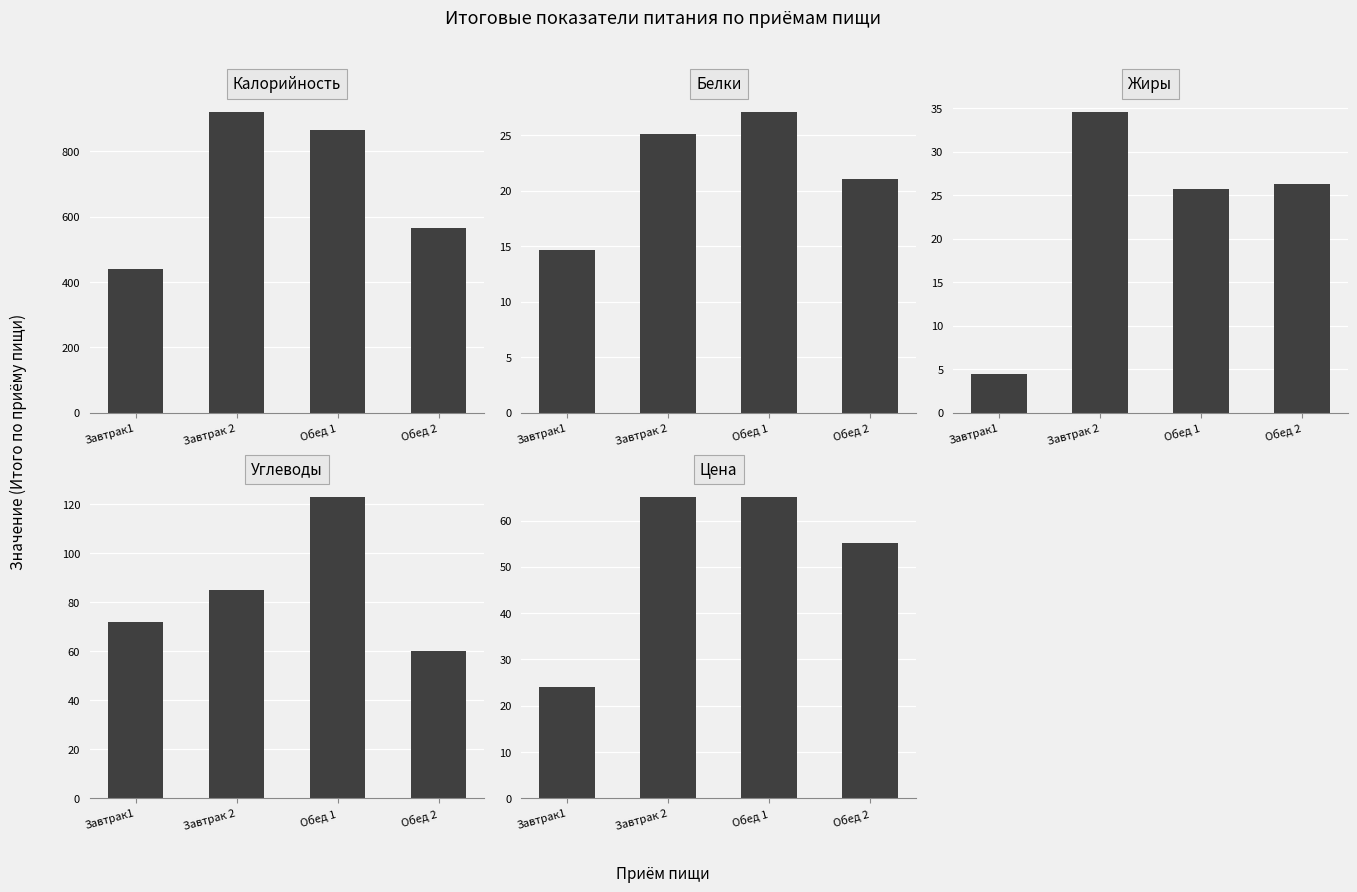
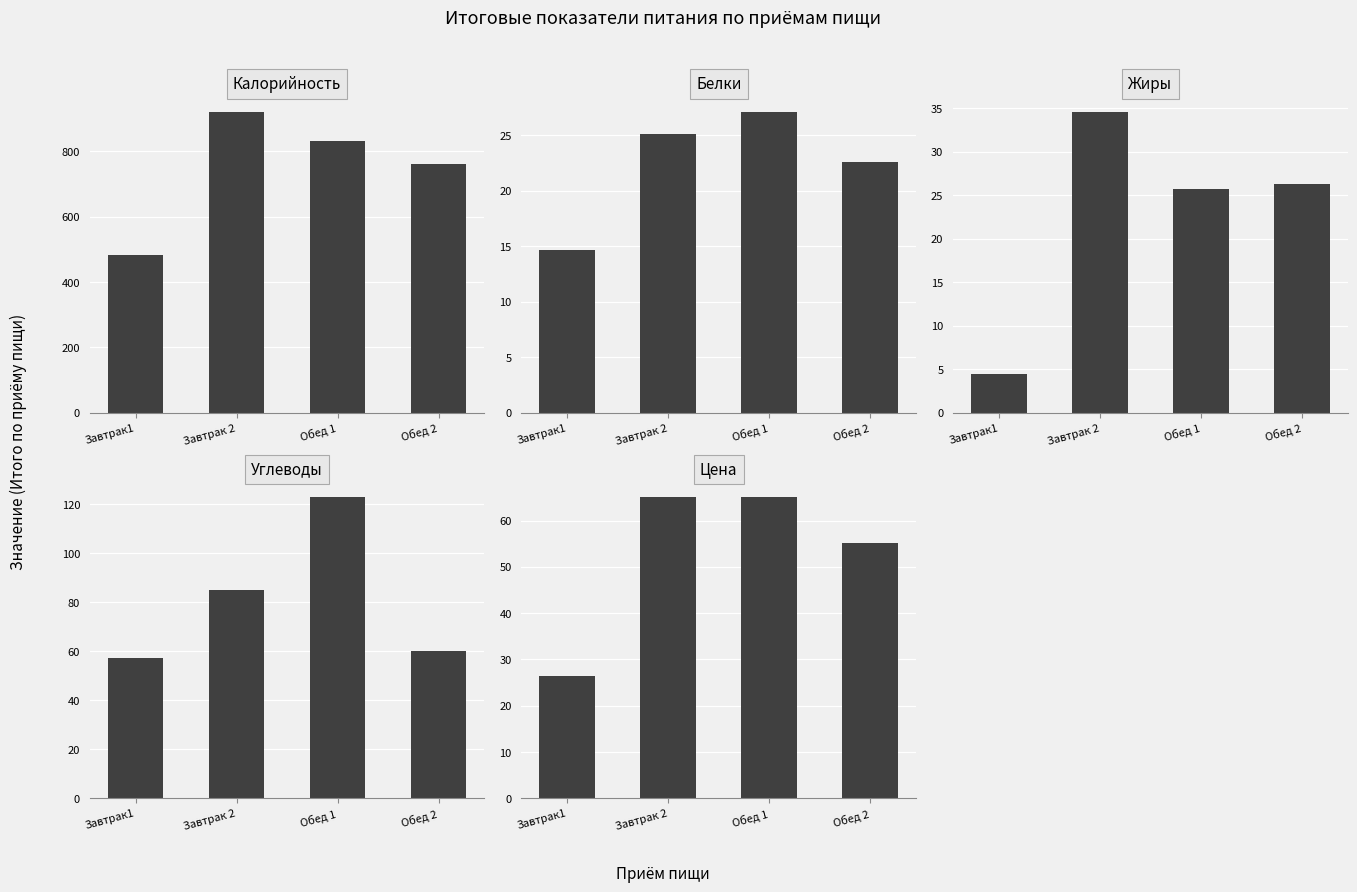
Калорийность, Завтрак1: 440 -> 480
Калорийность, Обед 1: 860 -> 830
Калорийность, Обед 2: 570 -> 760
Белки, Обед 2: 21.1 -> 22.6
Углеводы, Завтрак1: 72 -> 57
Цена, Завтрак1: 24 -> 26
